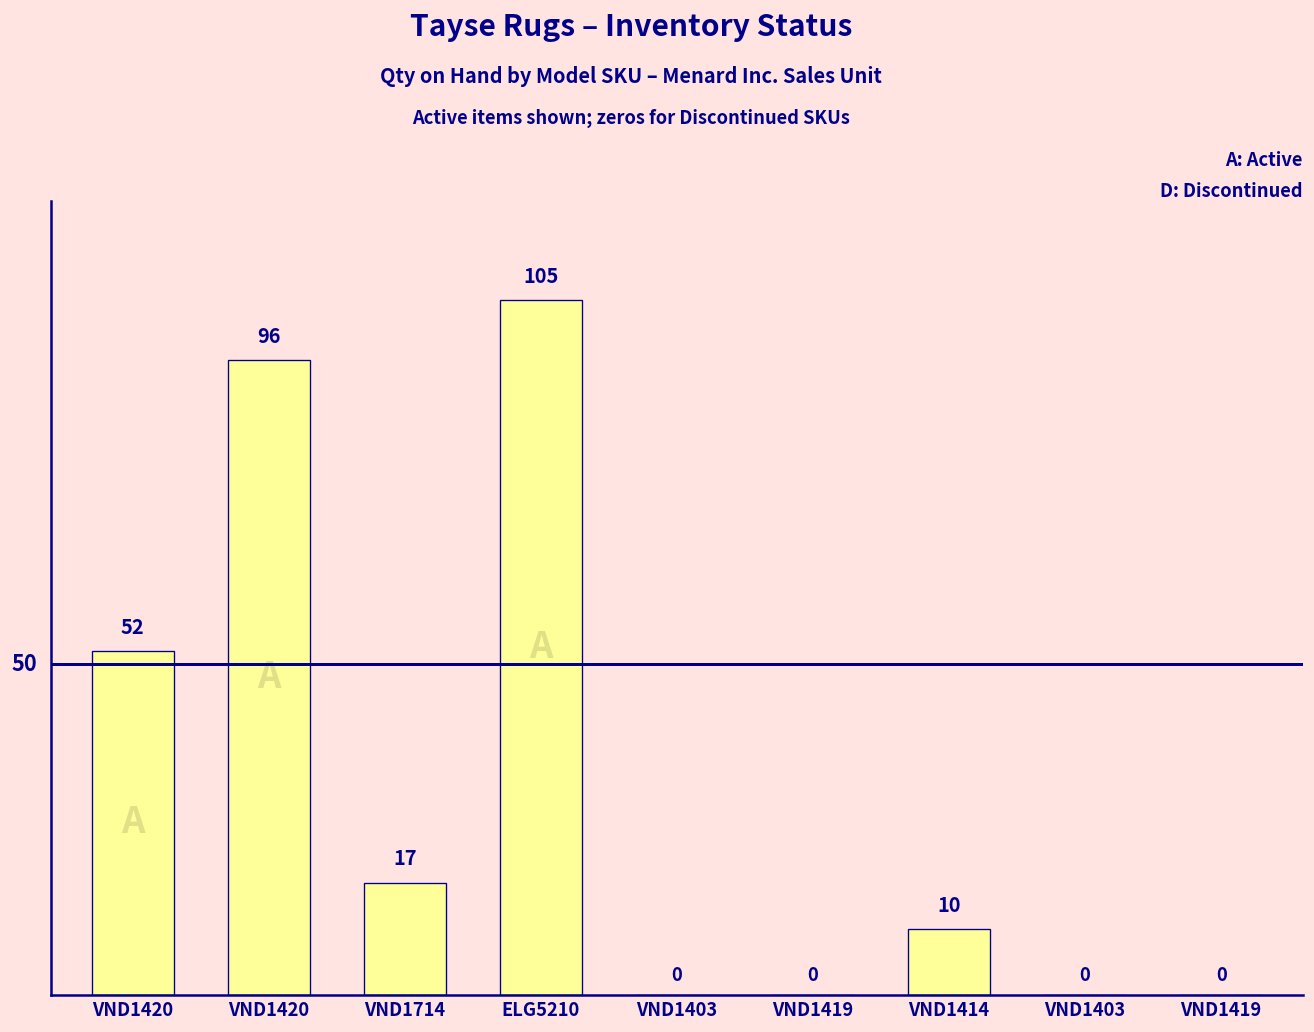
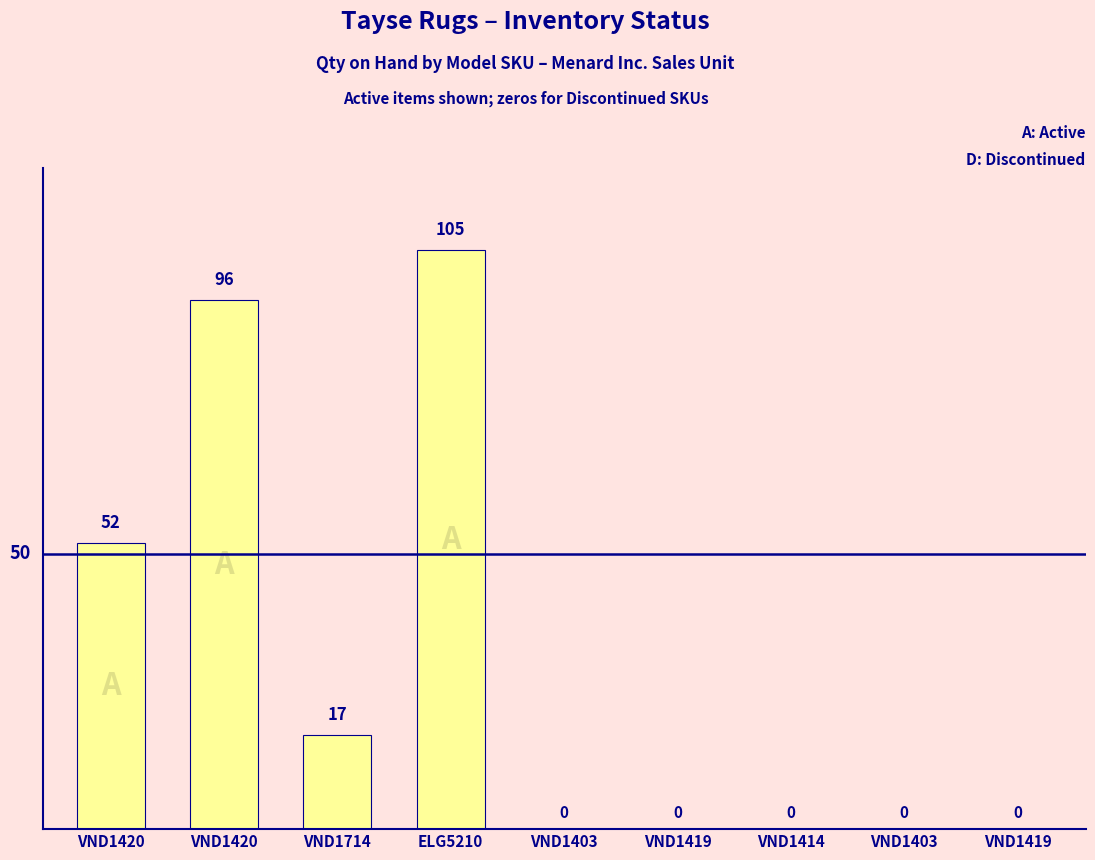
VND1414: 10 -> 0
